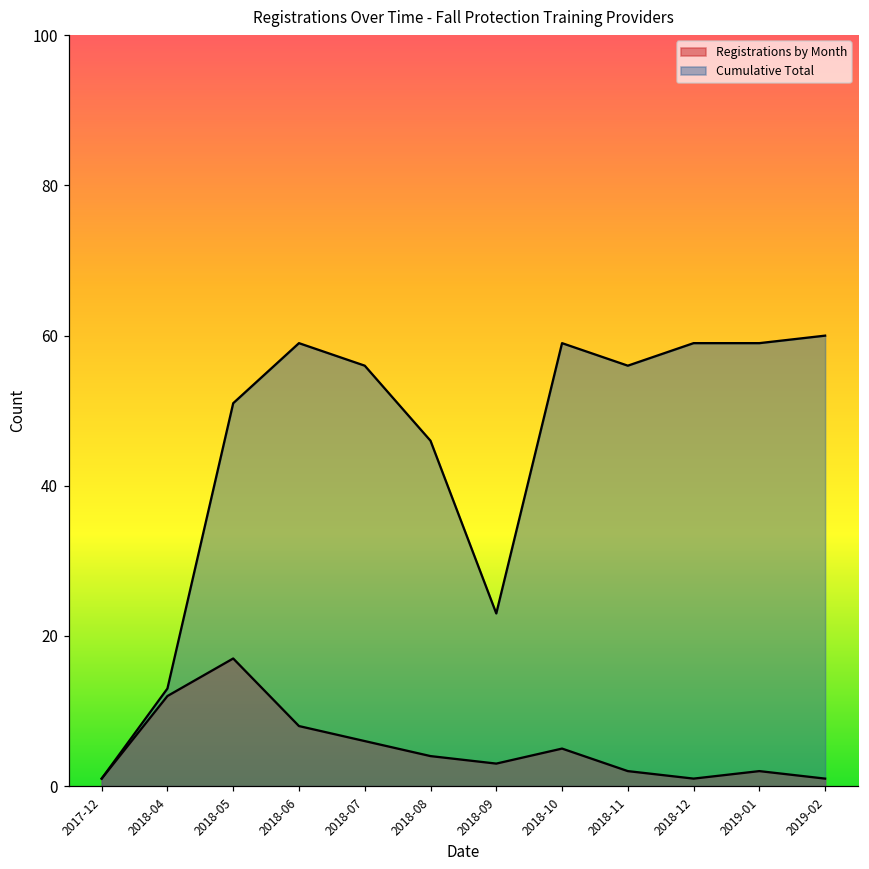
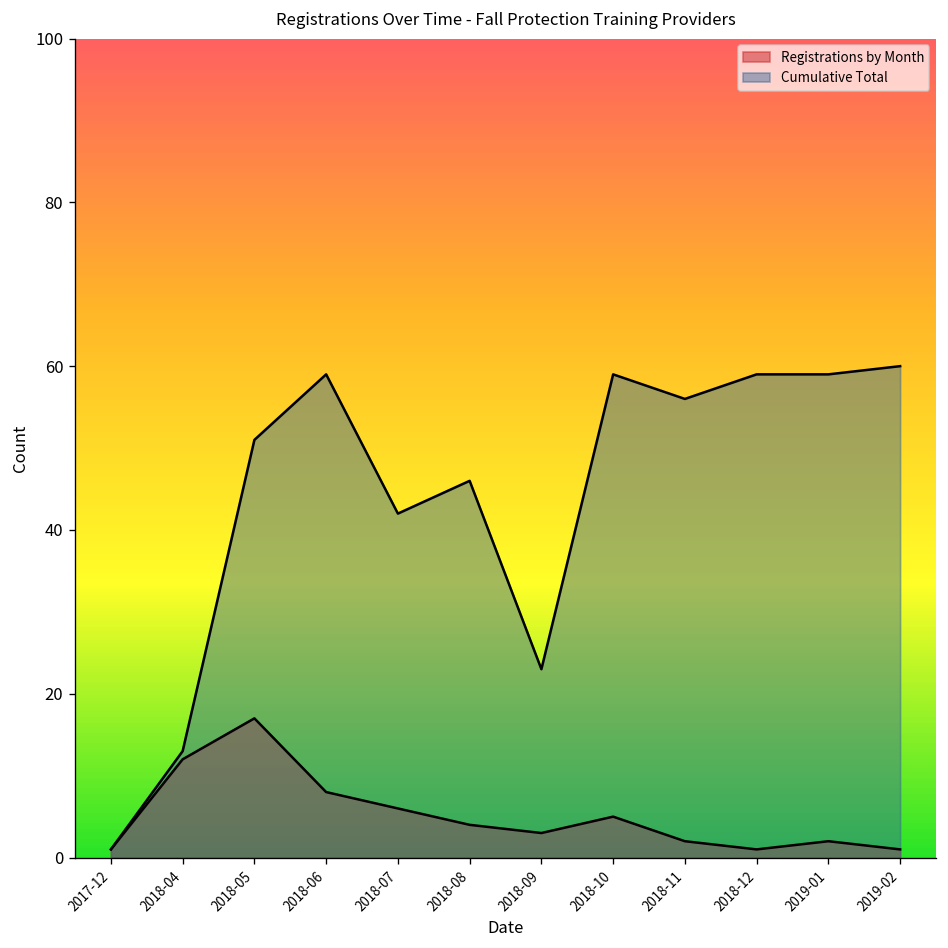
Cumulative Total, 2018-07: 56 -> 42
